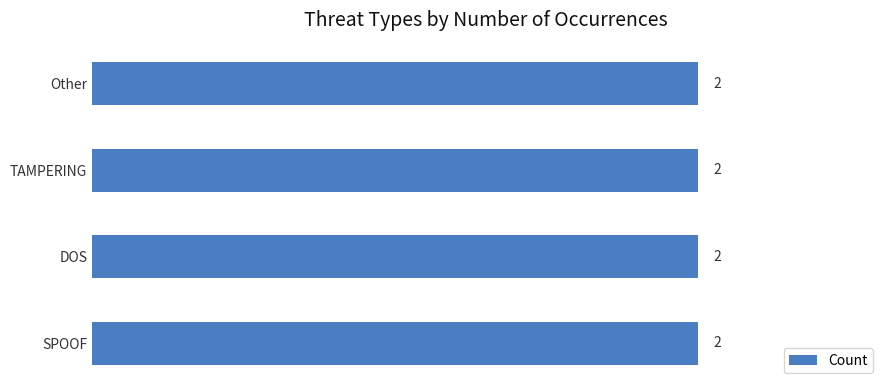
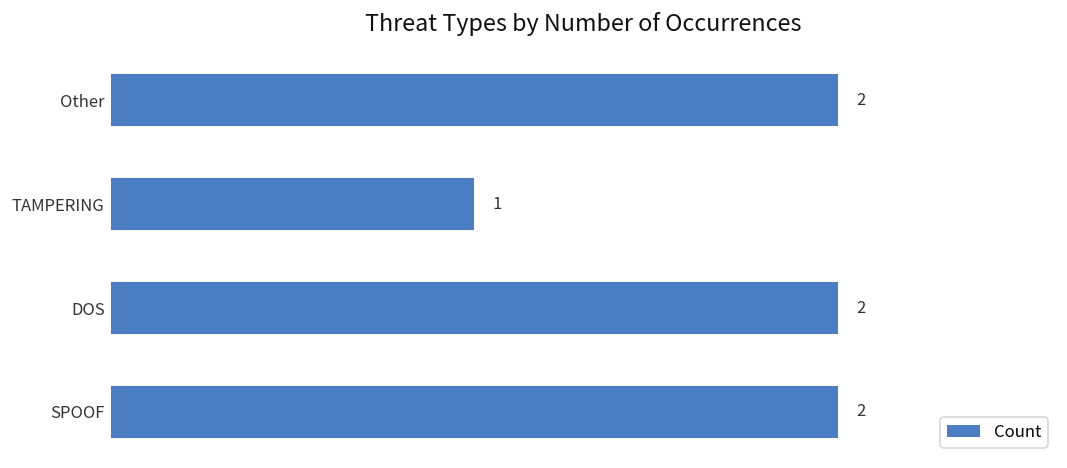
TAMPERING: 2 -> 1
